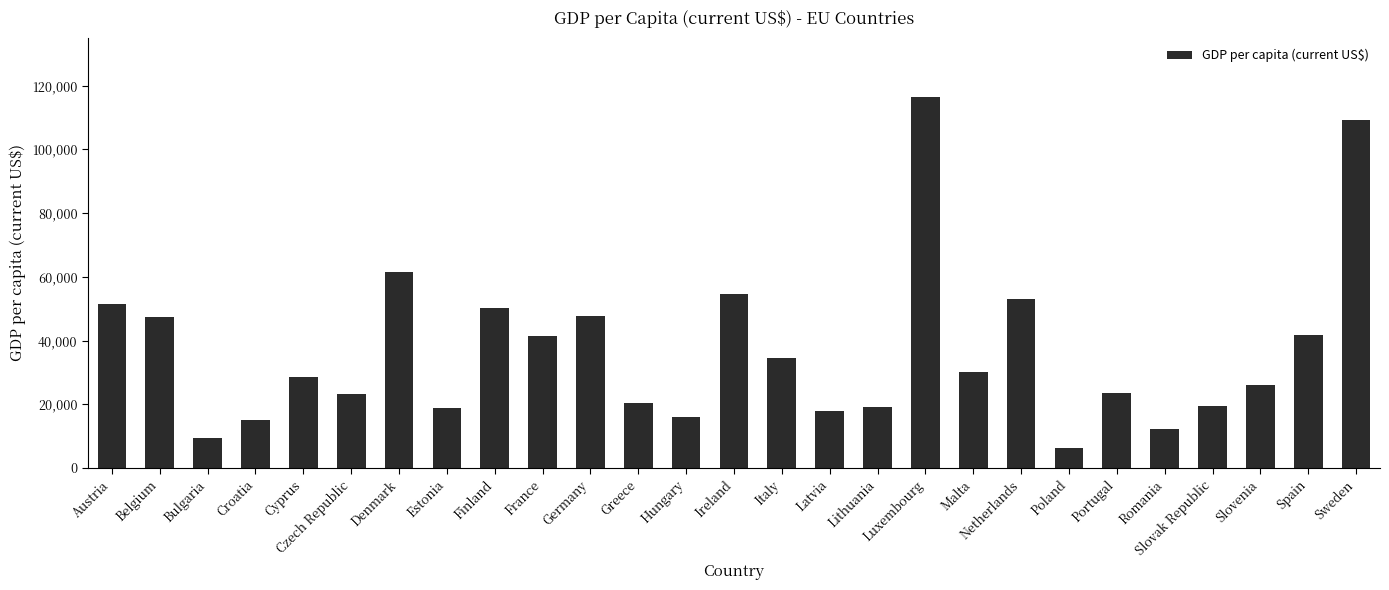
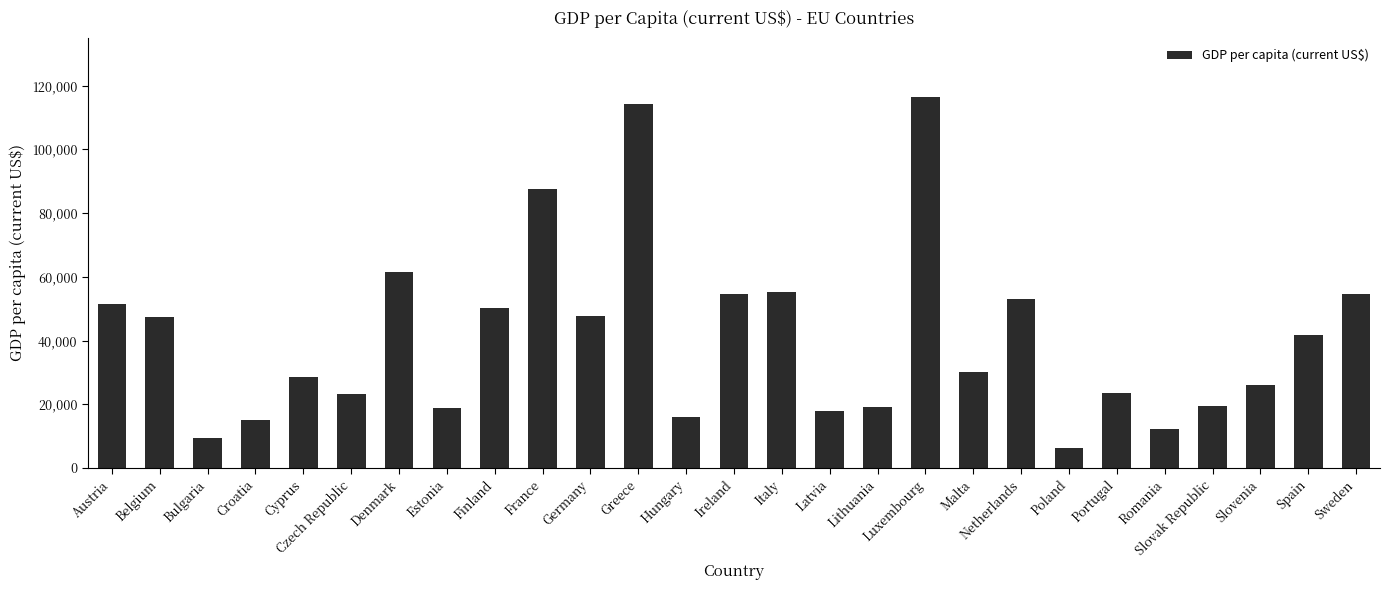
France: 41,000 -> 87,000
Greece: 20,000 -> 114,000
Italy: 34,000 -> 55,000
Sweden: 109,000 -> 55,000
